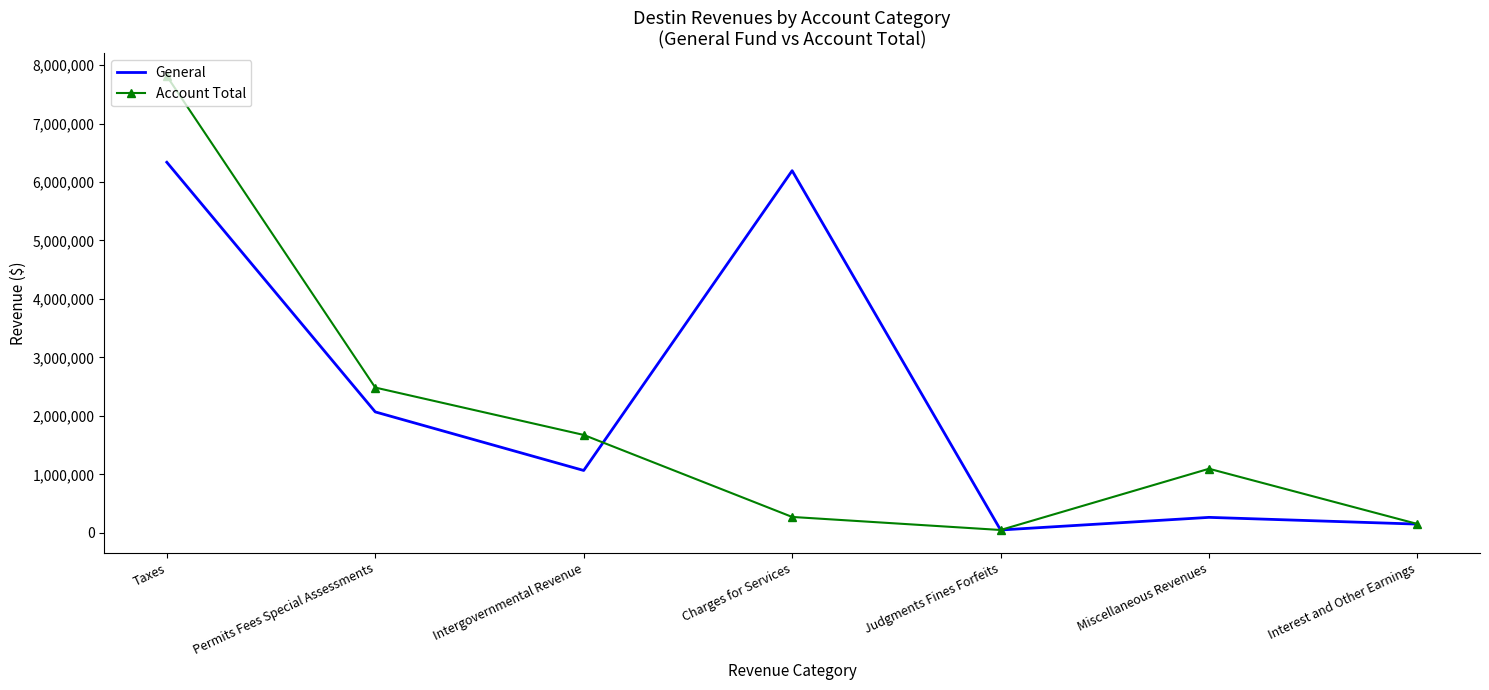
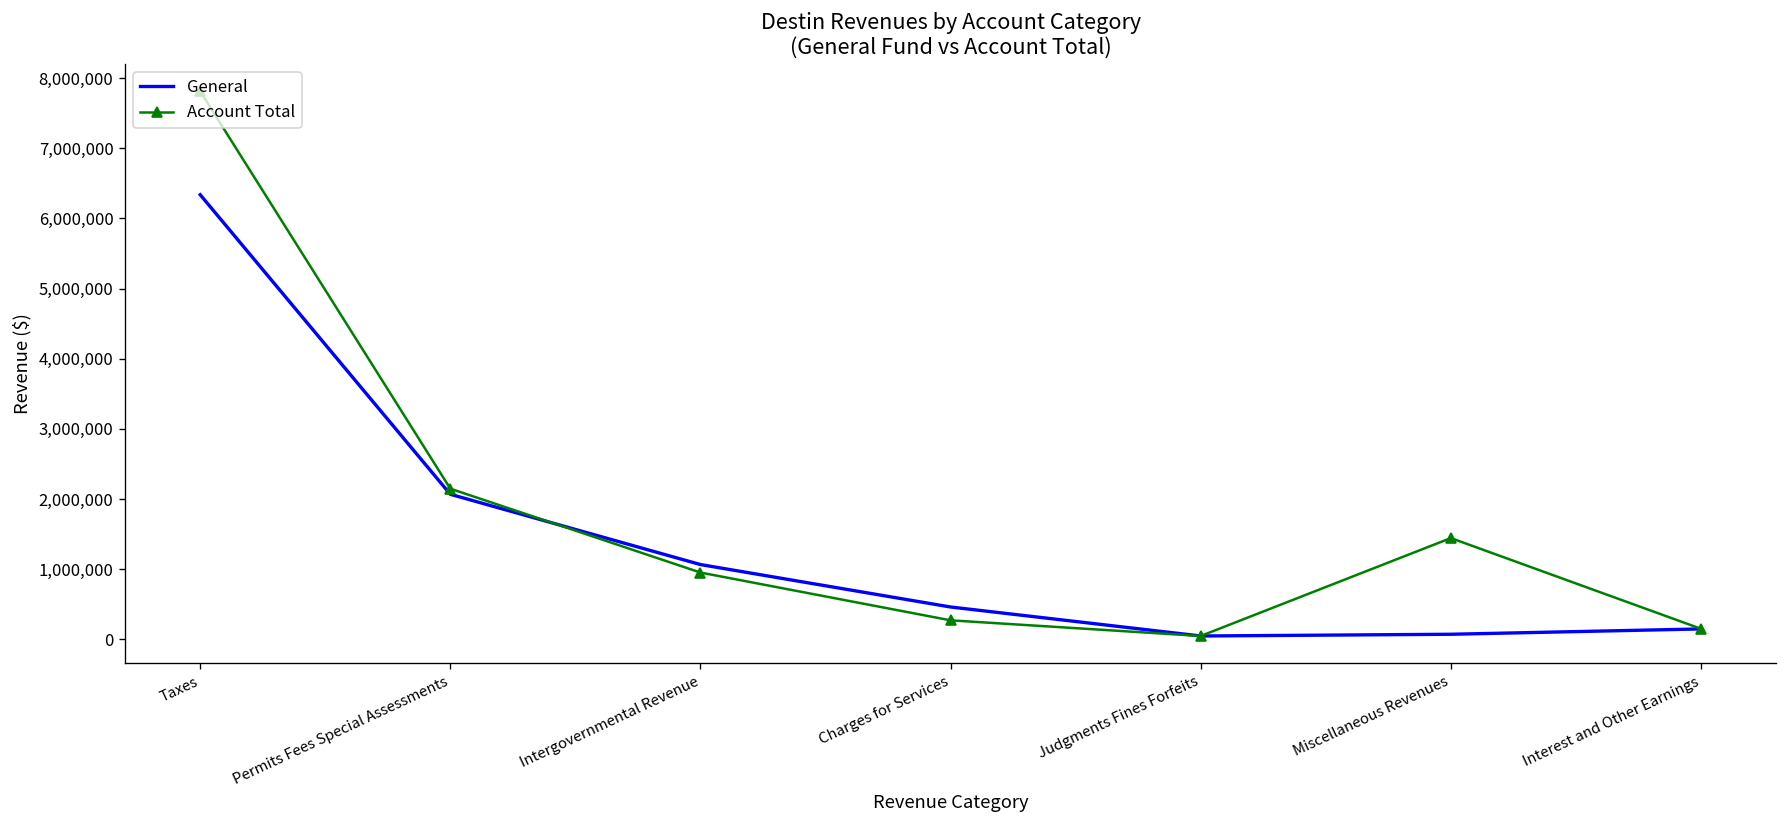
Account Total, Permits Fees Special Assessments: 2,500,000 -> 2,100,000
Account Total, Intergovernmental Revenue: 1,700,000 -> 1,000,000
General, Charges for Services: 6,200,000 -> 500,000
General, Miscellaneous Revenues: 300,000 -> 100,000
Account Total, Miscellaneous Revenues: 1,100,000 -> 1,400,000
